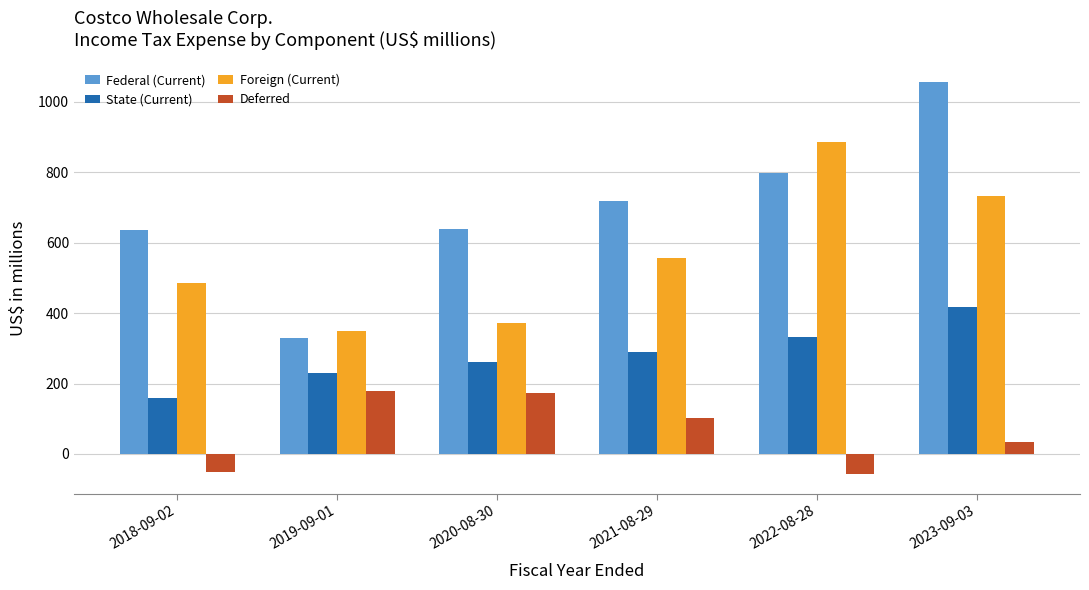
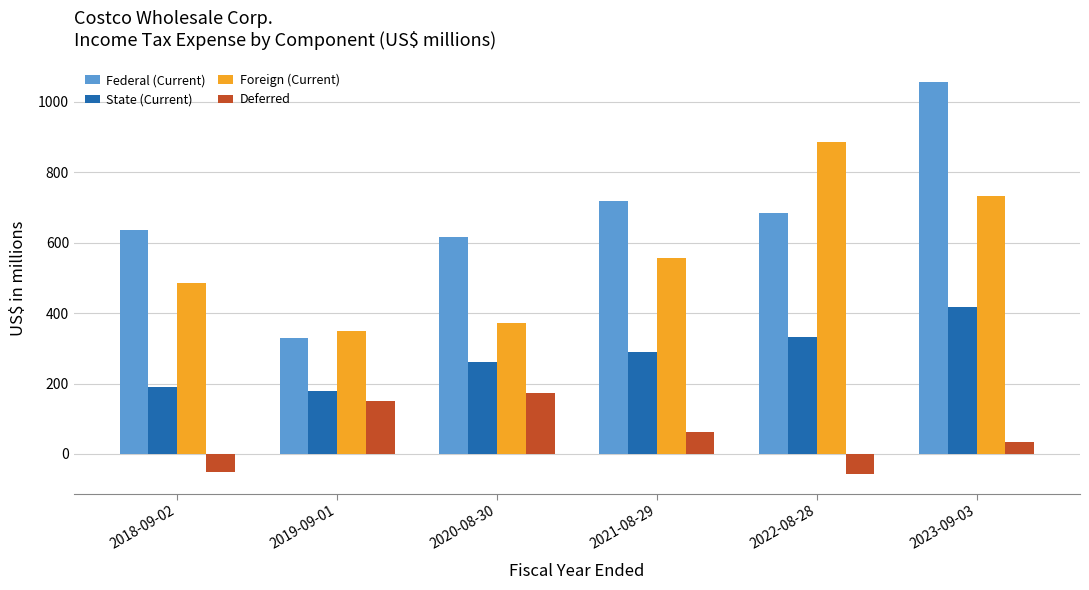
State (Current), 2018-09-02: 160 -> 190
State (Current), 2019-09-01: 230 -> 180
Deferred, 2019-09-01: 180 -> 150
Federal (Current), 2020-08-30: 640 -> 620
Deferred, 2021-08-29: 100 -> 60
Federal (Current), 2022-08-28: 800 -> 680
